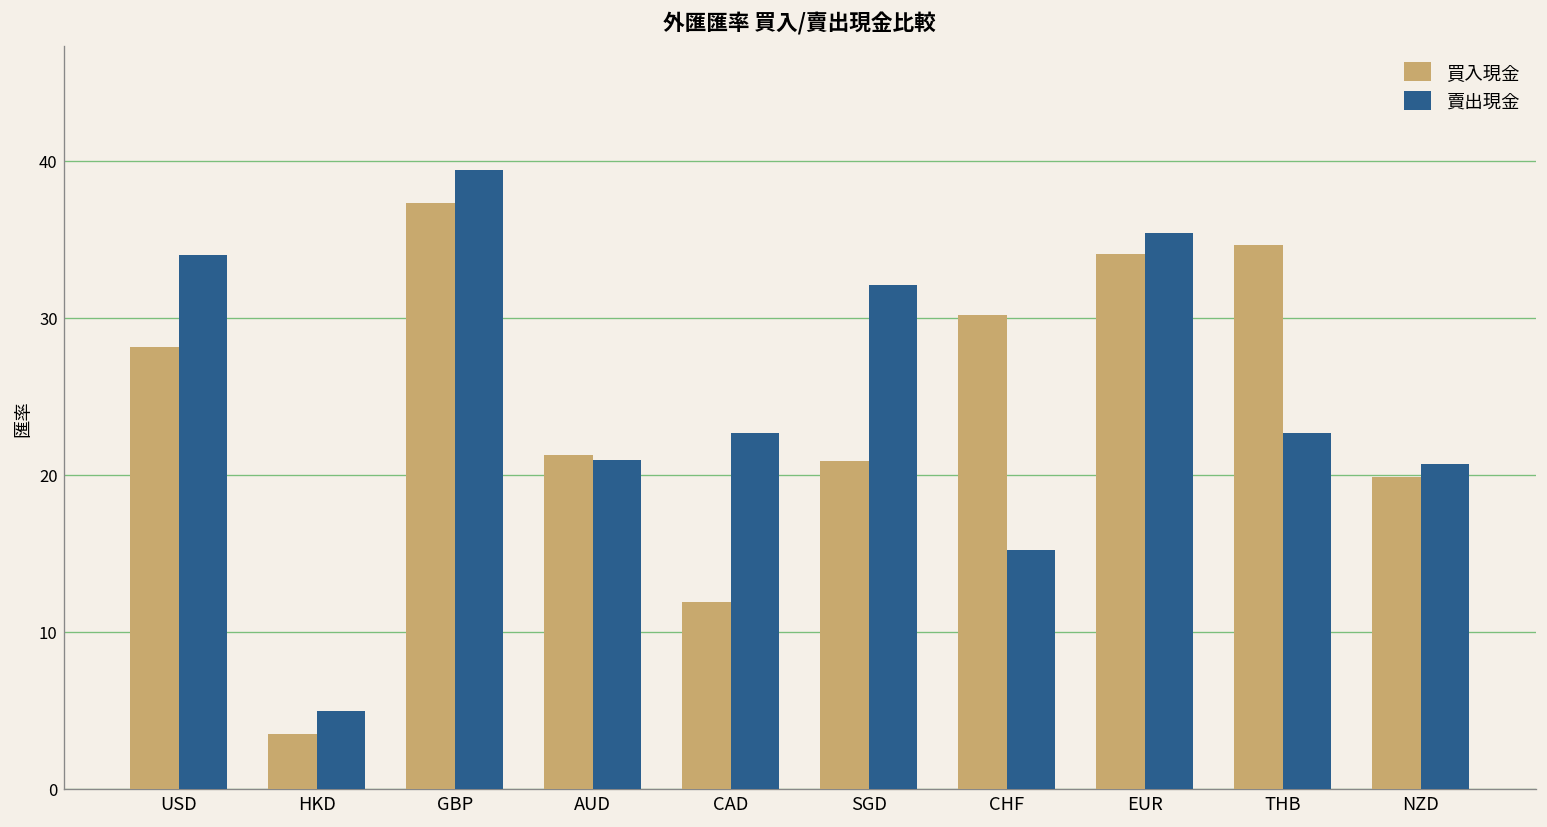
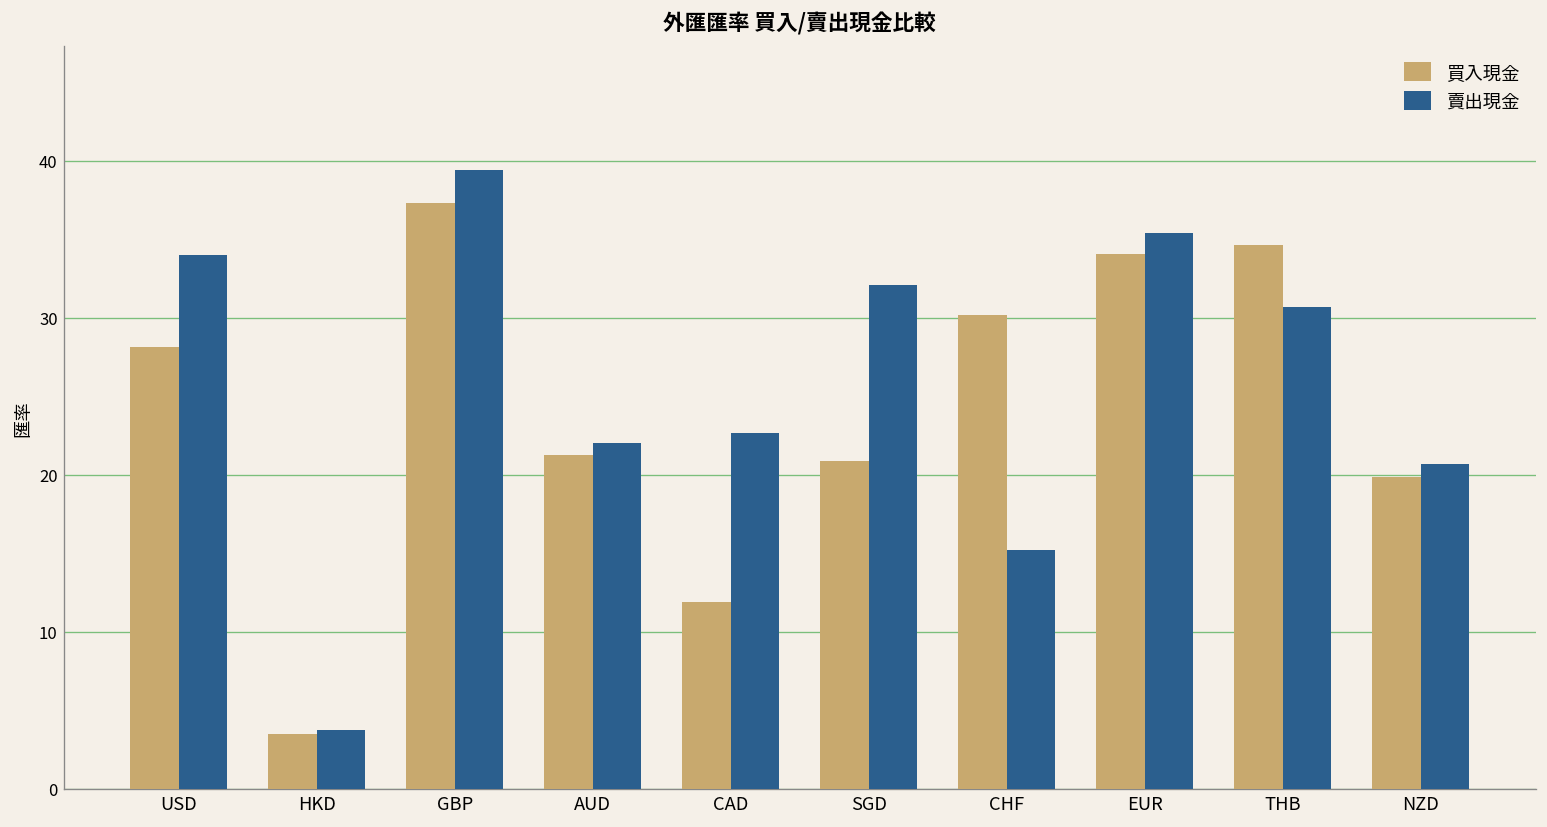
賣出現金, HKD: 5.0 -> 3.7
賣出現金, AUD: 20.9 -> 22.0
賣出現金, THB: 22.7 -> 30.7
